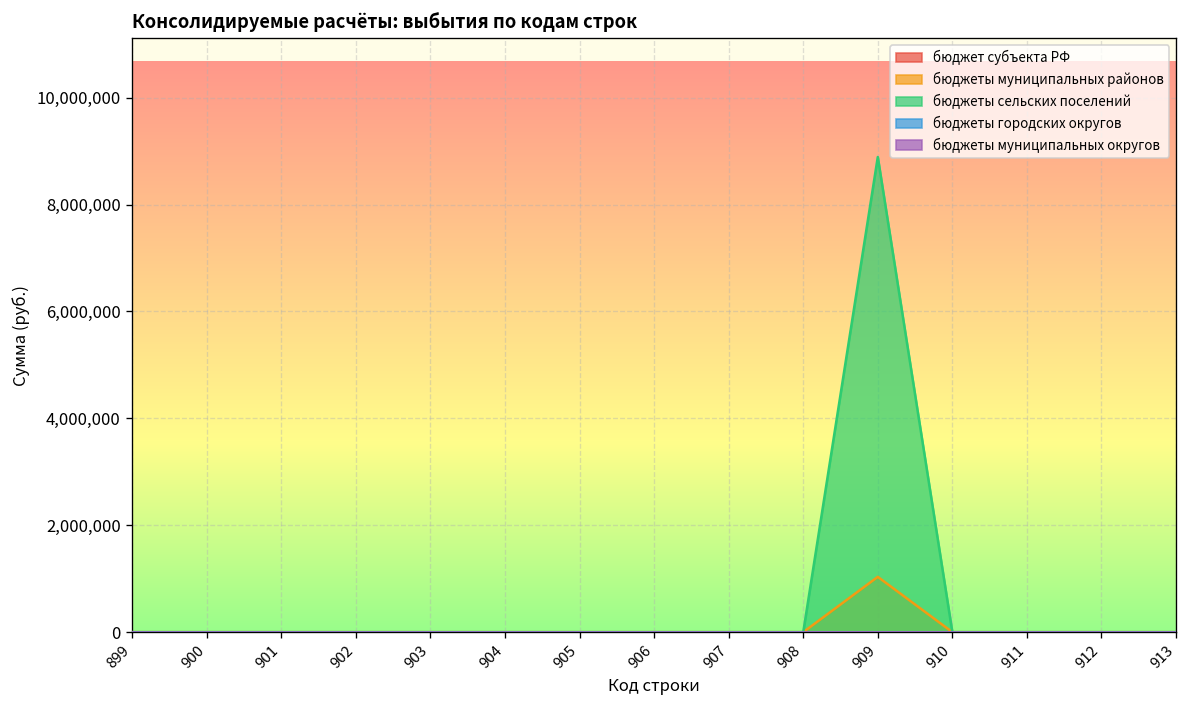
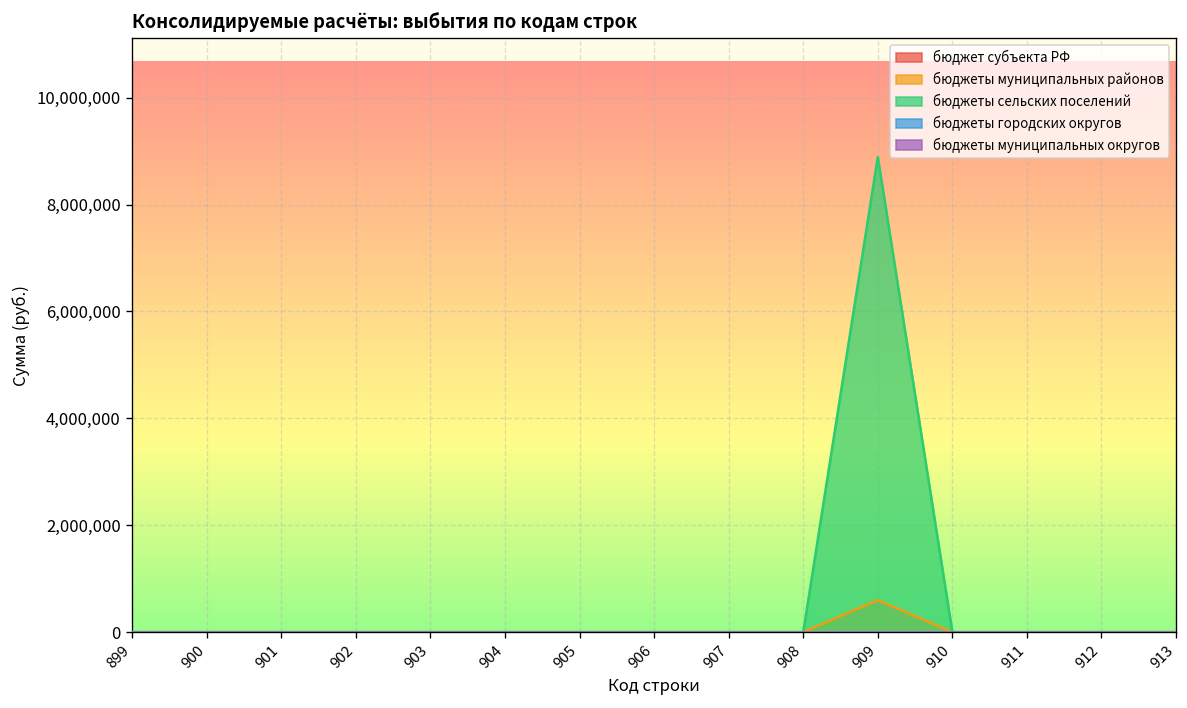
бюджеты муниципальных районов, 909: 1,000,000 -> 600,000
